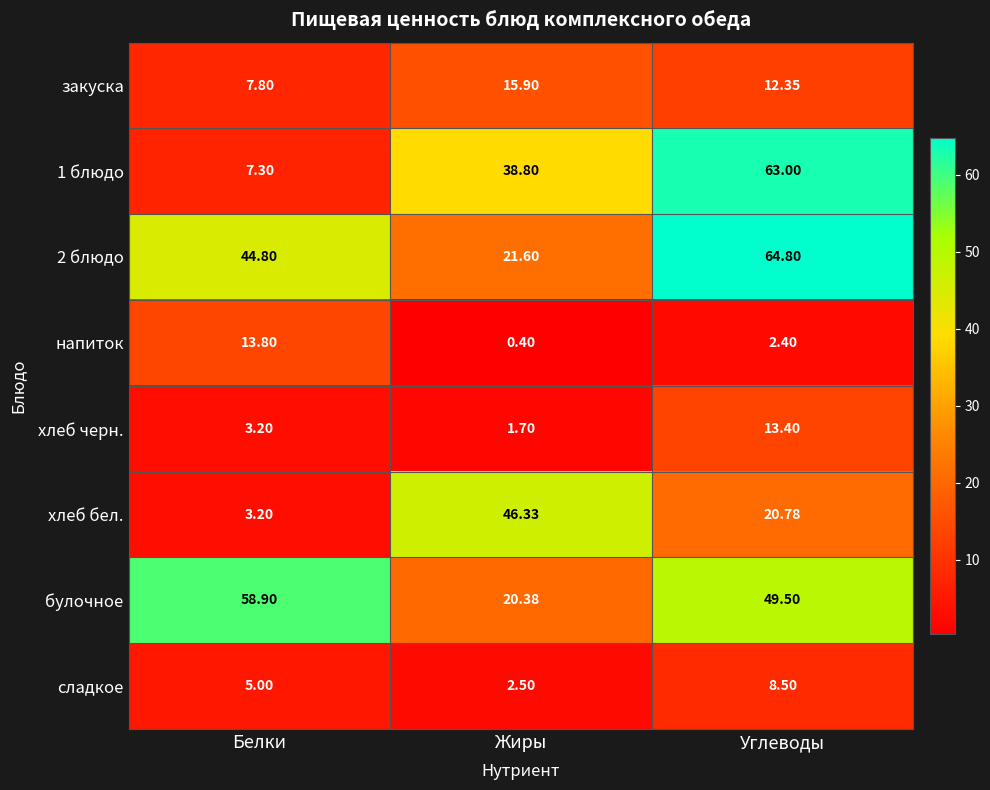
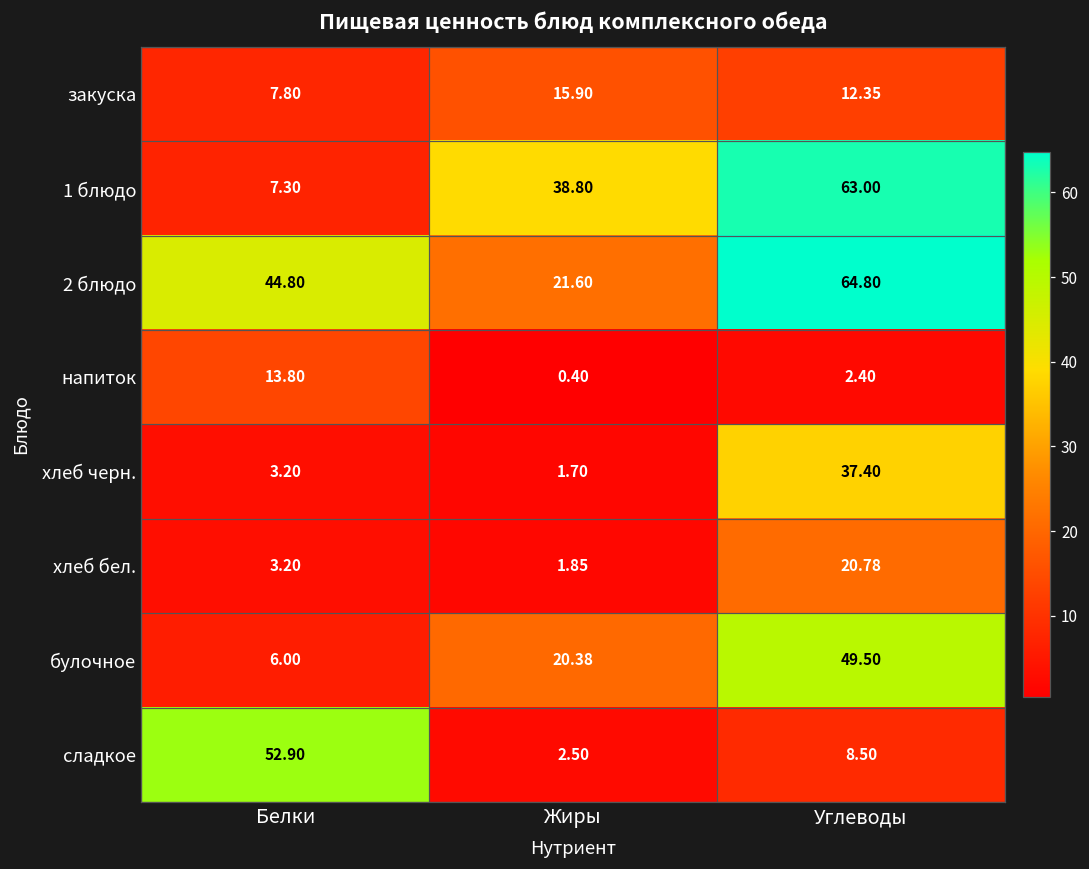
хлеб черн., Углеводы: 13.40 -> 37.40
хлеб бел., Жиры: 46.33 -> 1.85
булочное, Белки: 58.90 -> 6.00
сладкое, Белки: 5.00 -> 52.90
